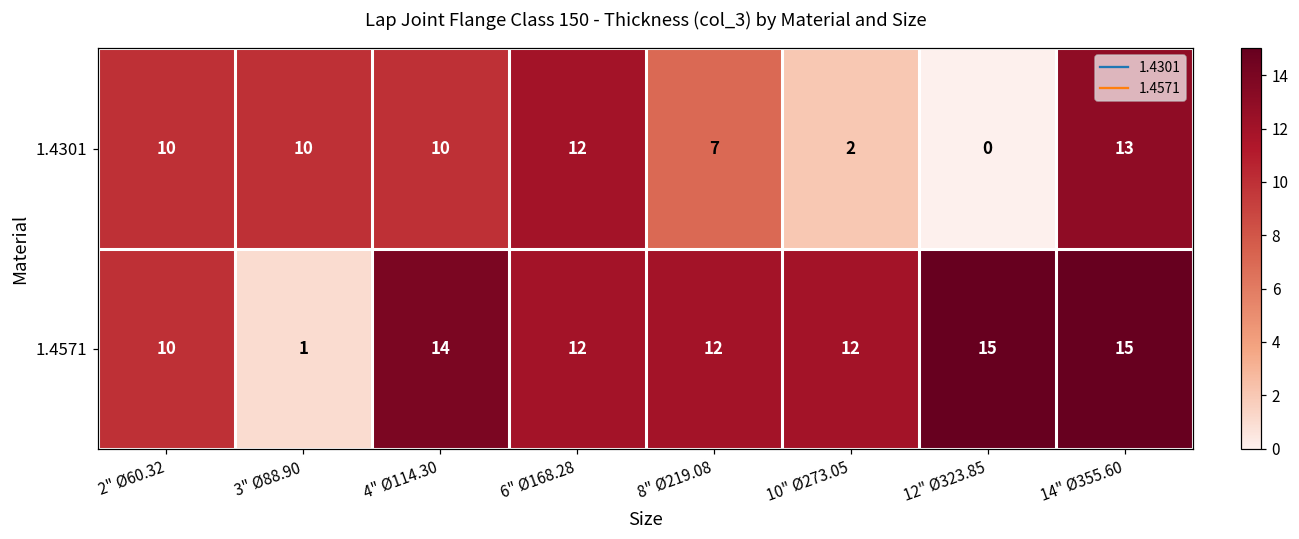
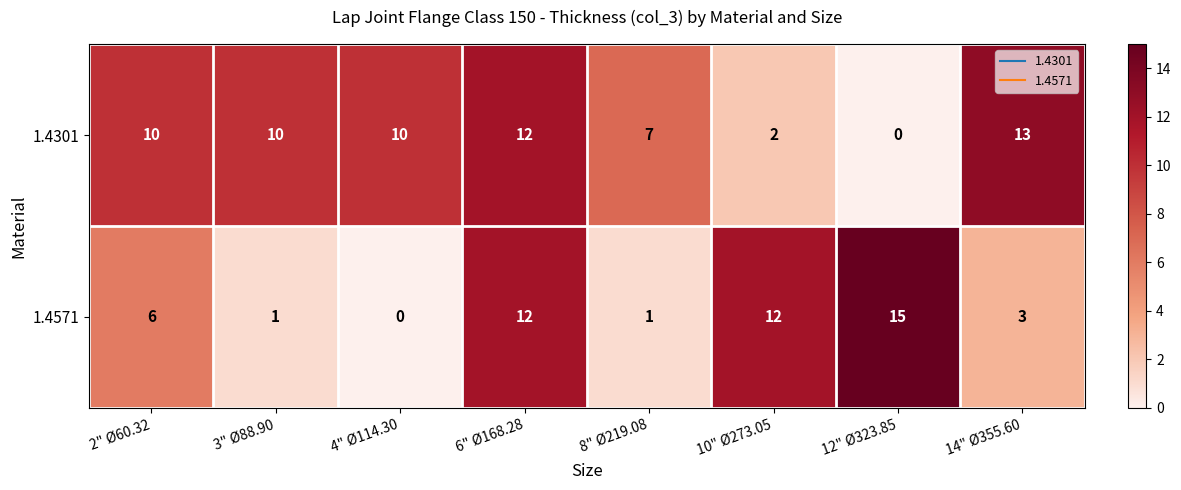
1.4571, 2" Ø60.32: 10 -> 6
1.4571, 4" Ø114.30: 14 -> 0
1.4571, 8" Ø219.08: 12 -> 1
1.4571, 14" Ø355.60: 15 -> 3
